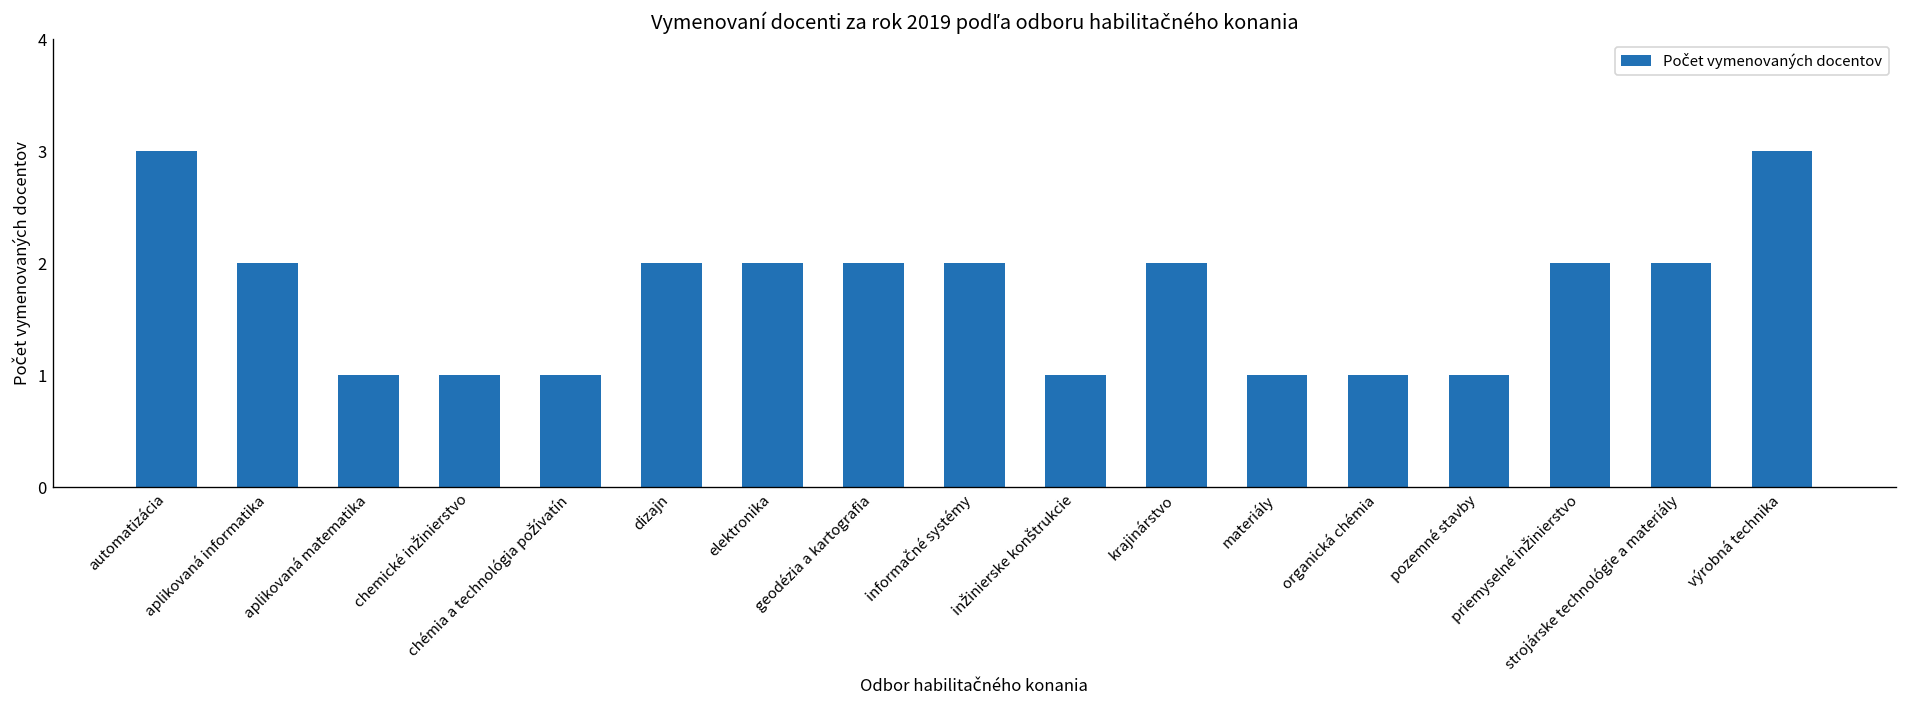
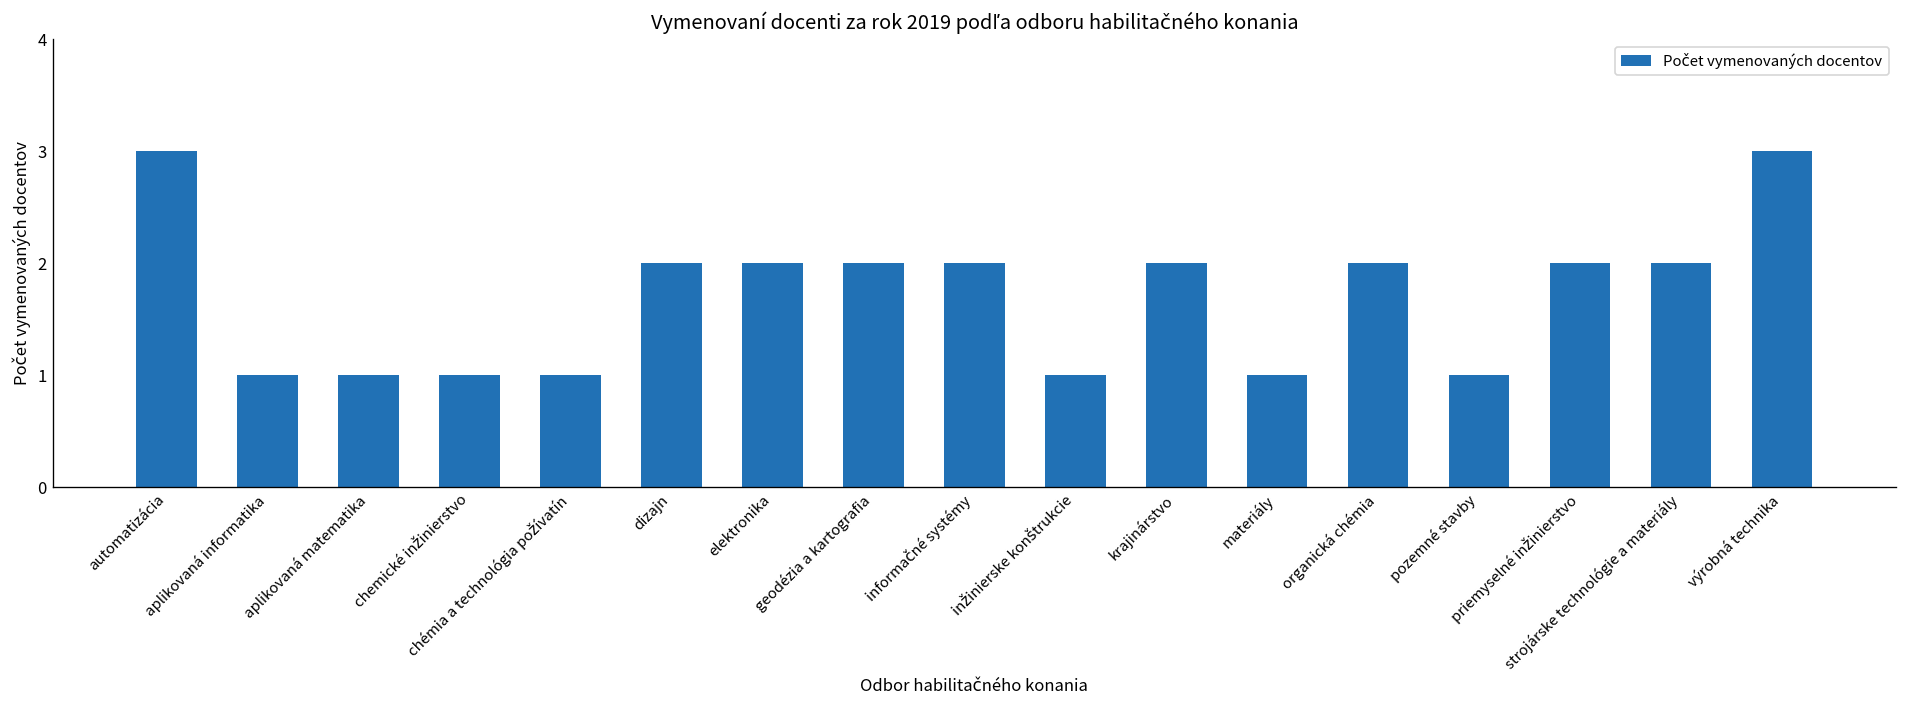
aplikovaná informatika: 2 -> 1
organická chémia: 1 -> 2
